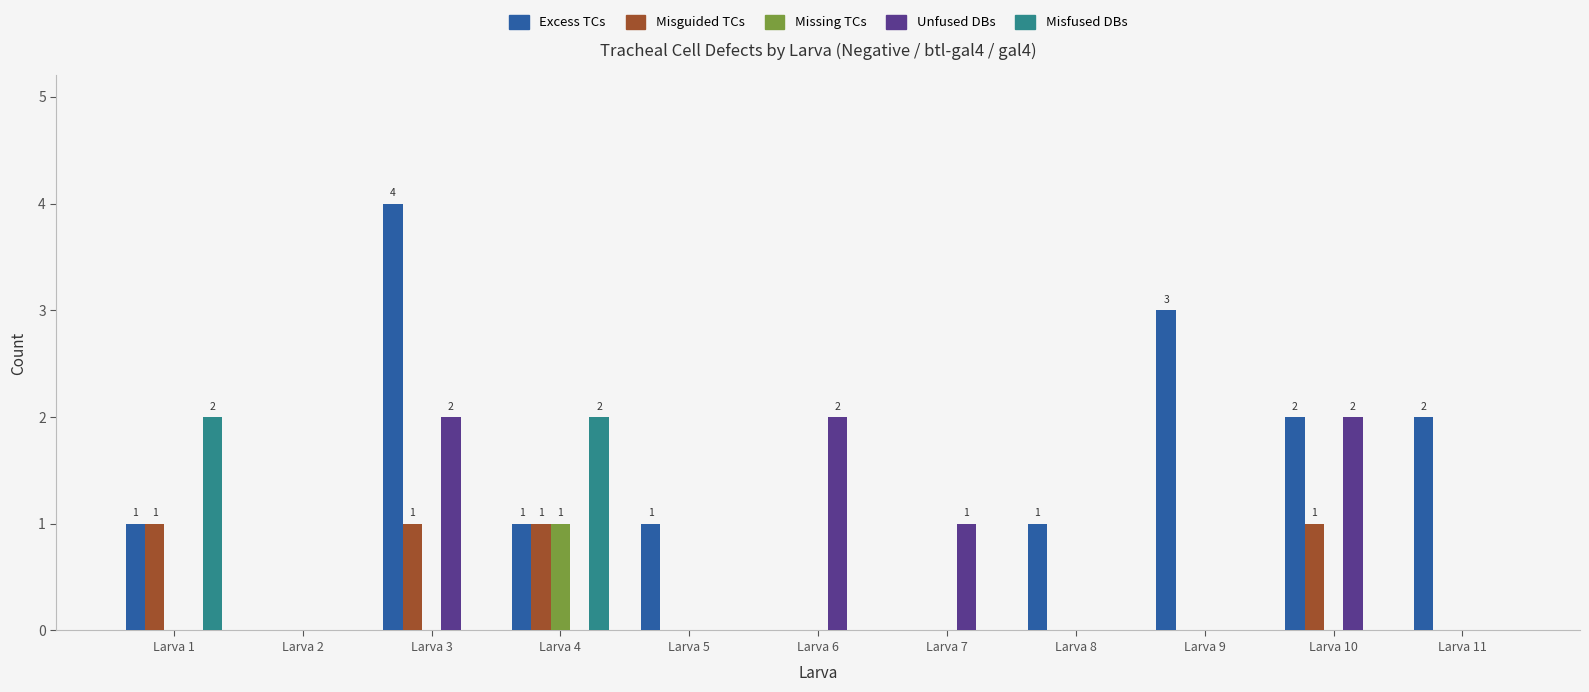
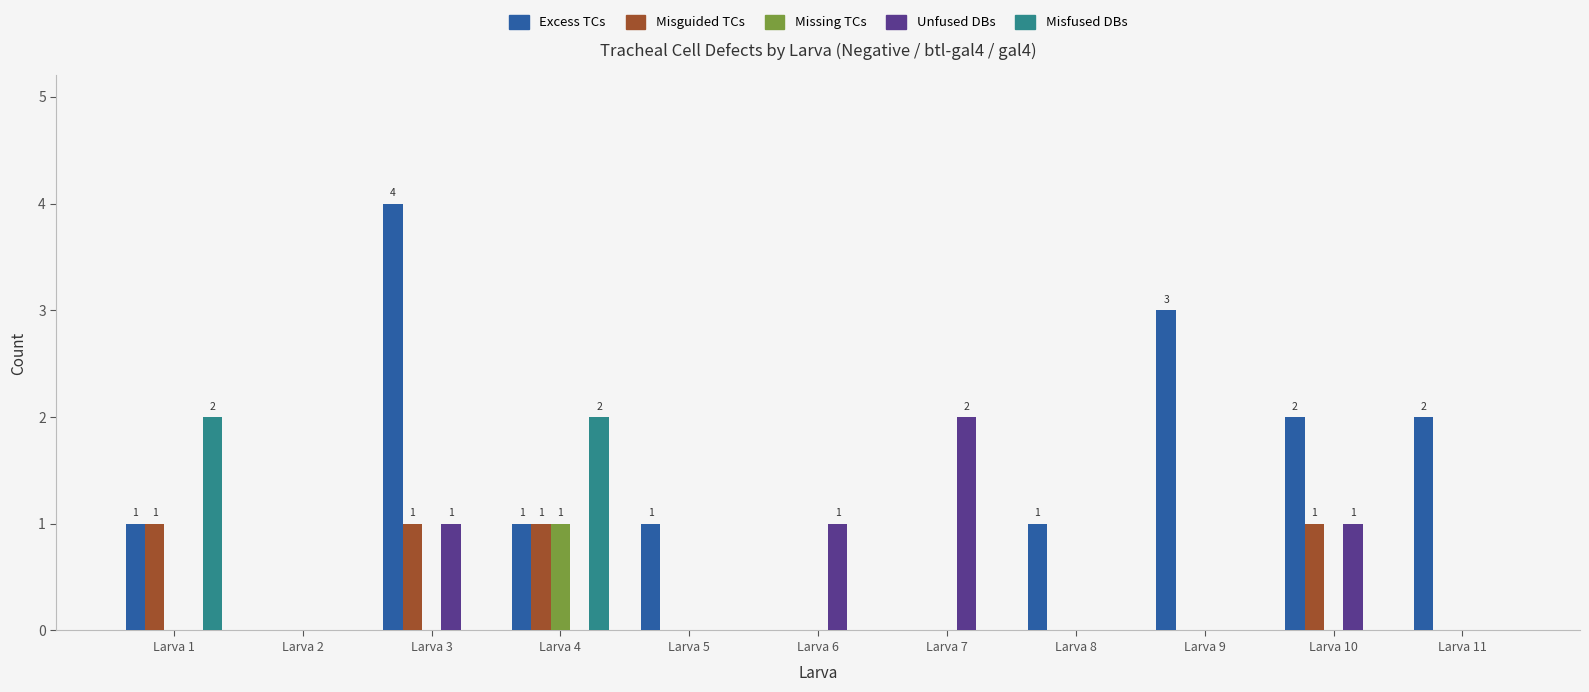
Unfused DBs, Larva 3: 2 -> 1
Unfused DBs, Larva 6: 2 -> 1
Unfused DBs, Larva 7: 1 -> 2
Unfused DBs, Larva 10: 2 -> 1
